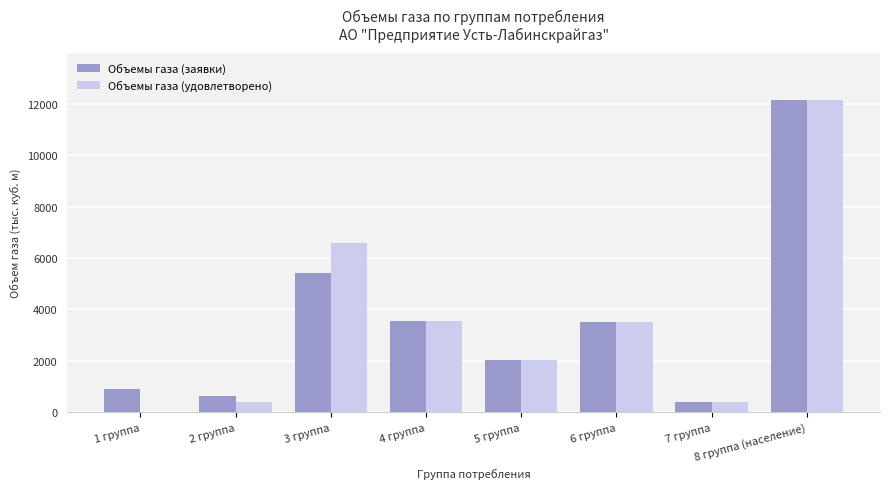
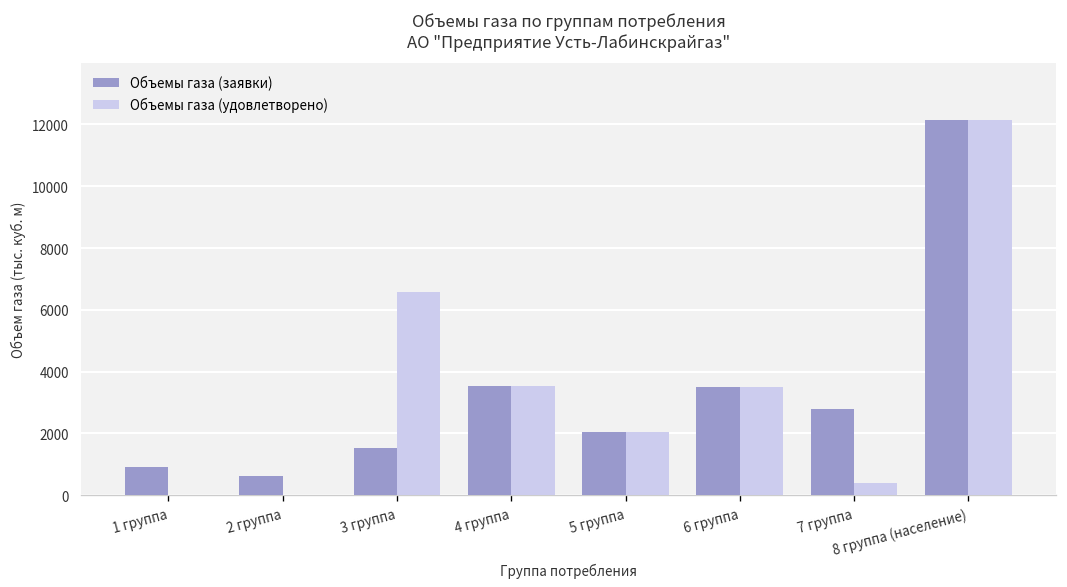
Объемы газа (удовлетворено), 2 группа: 400 -> 0
Объемы газа (заявки), 3 группа: 5400 -> 1500
Объемы газа (заявки), 7 группа: 400 -> 2800
